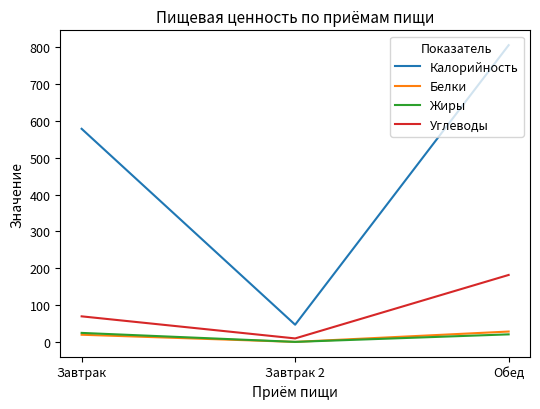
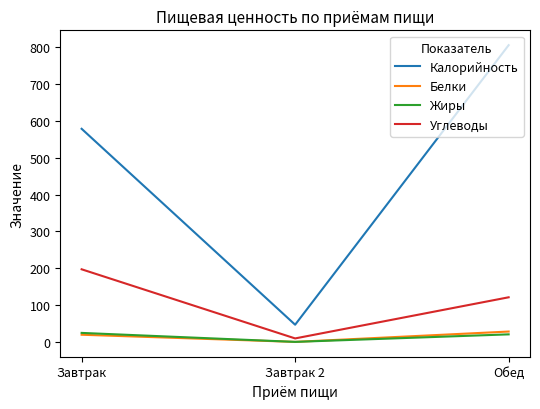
Углеводы, Завтрак: 70 -> 200
Углеводы, Обед: 180 -> 120
